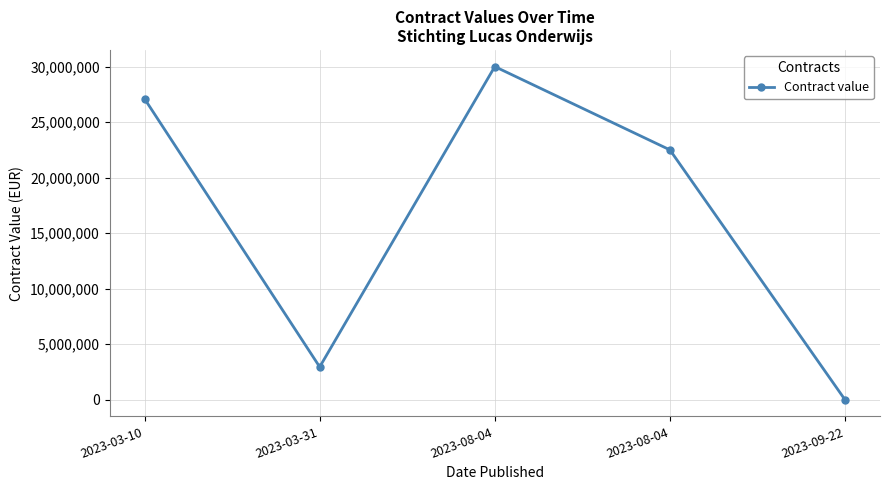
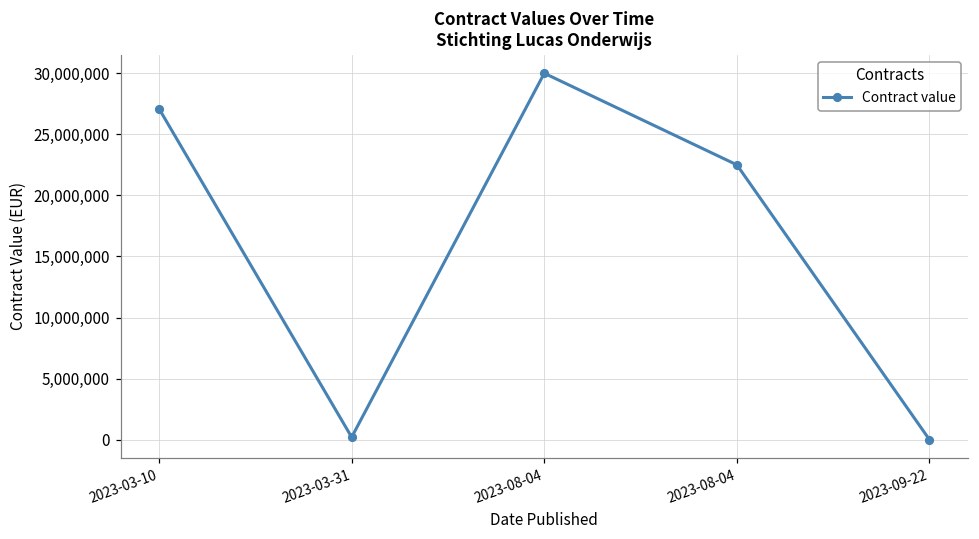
2023-03-31: 3,000,000 -> 200,000
